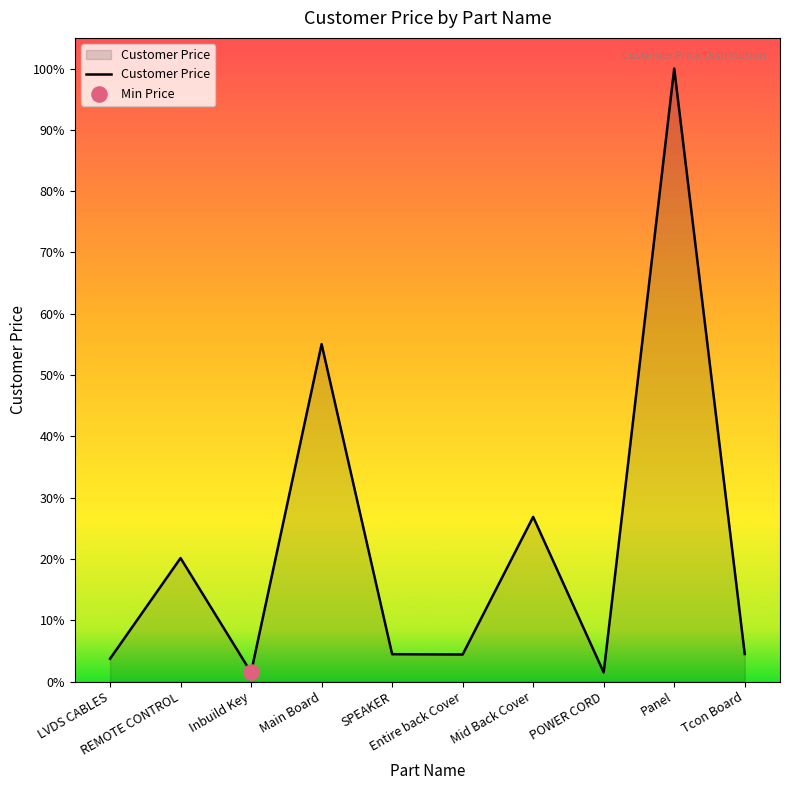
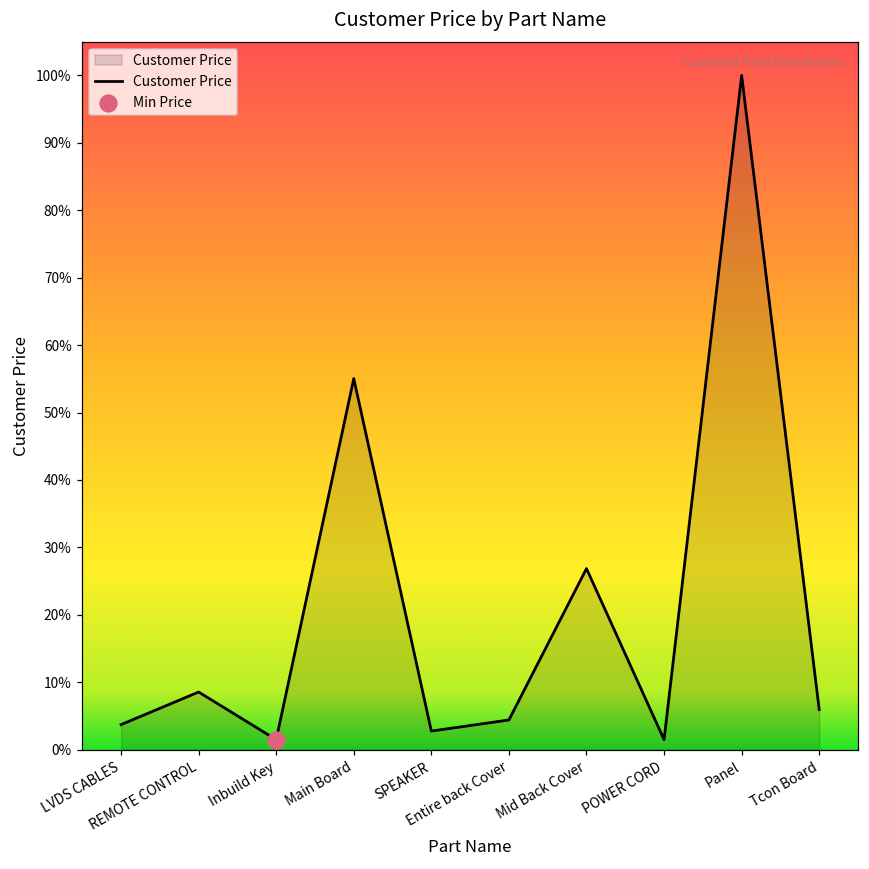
Customer Price, REMOTE CONTROL: 20% -> 9%
Customer Price, SPEAKER: 4% -> 3%
Customer Price, Tcon Board: 4% -> 6%
